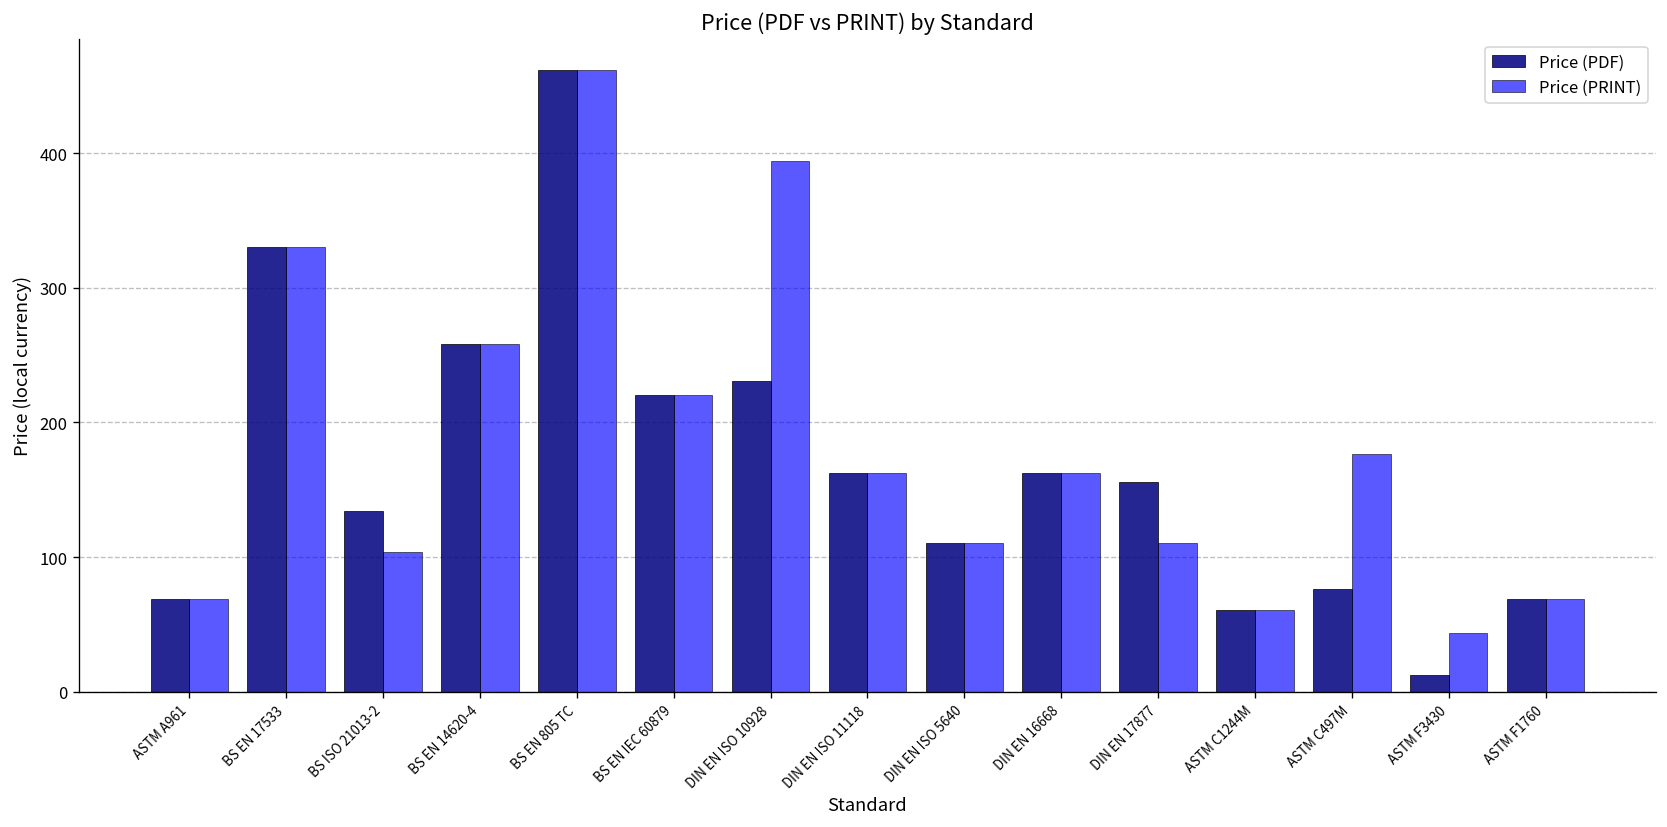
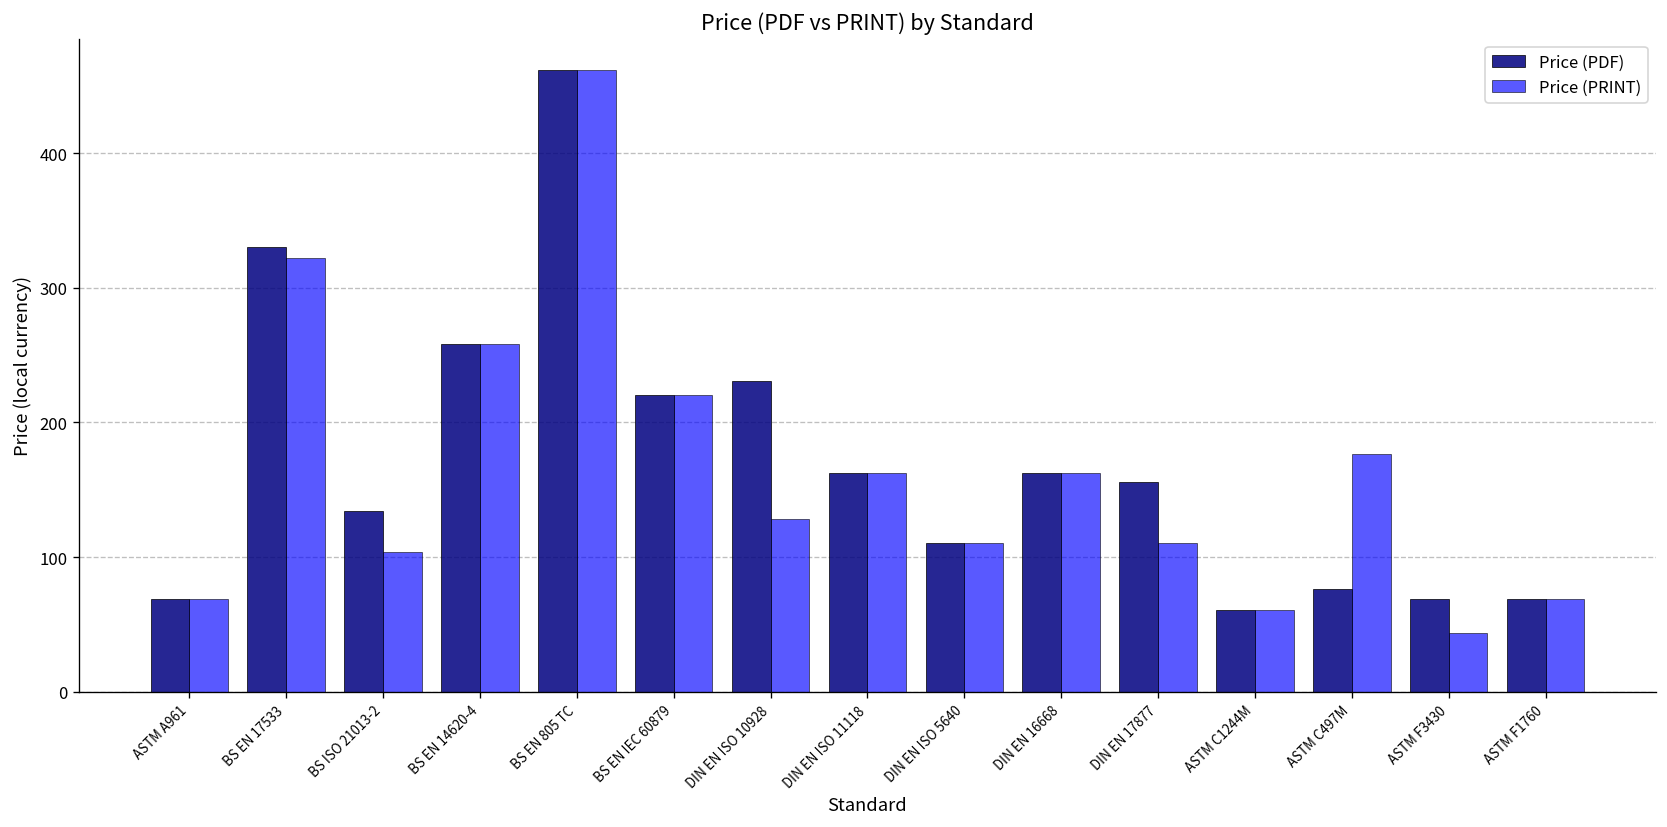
Price (PRINT), BS EN 17533: 330 -> 322
Price (PRINT), DIN EN ISO 10928: 394 -> 128
Price (PDF), ASTM F3430: 12 -> 69
